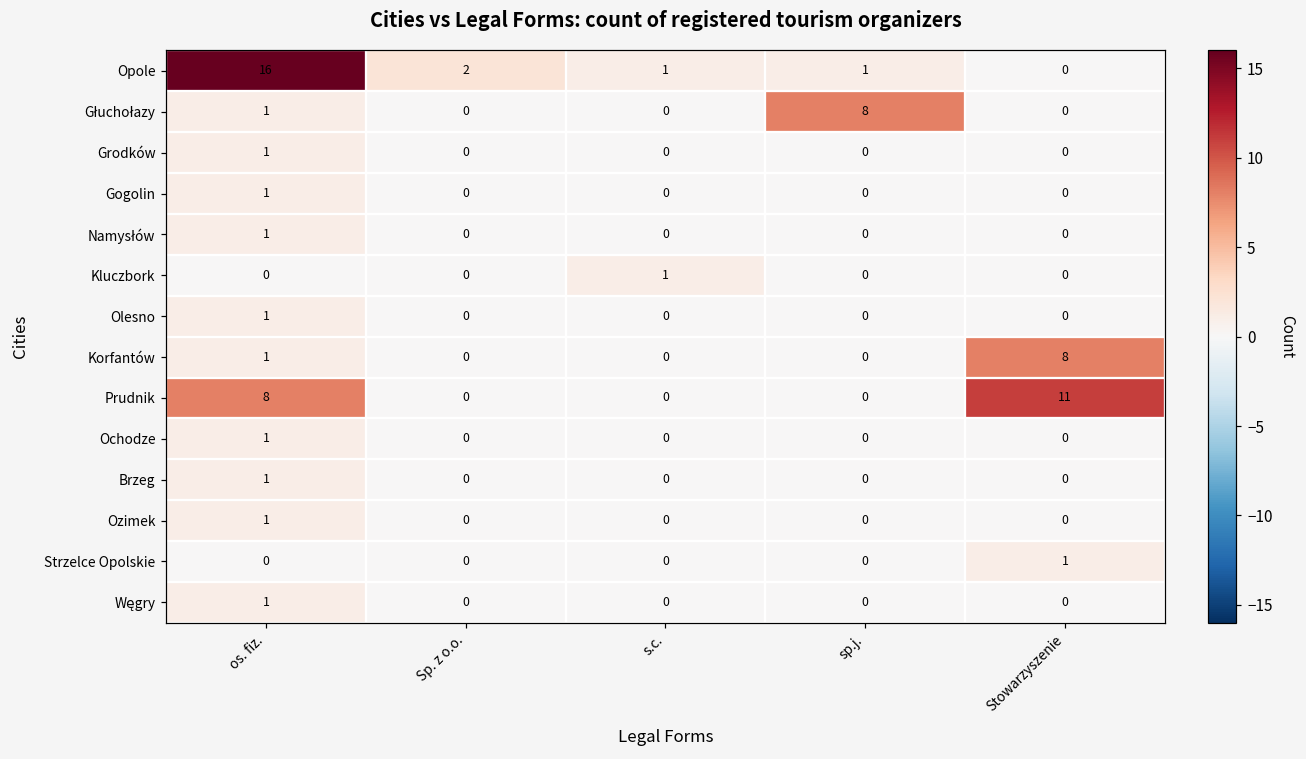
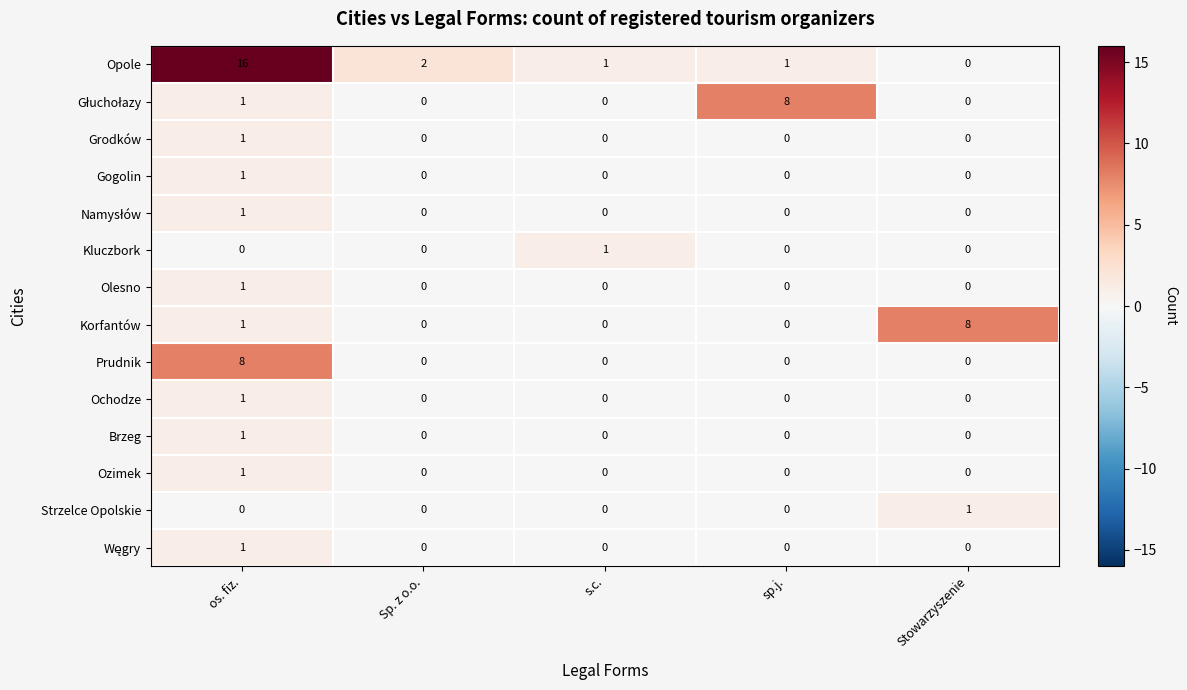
Prudnik, Stowarzyszenie: 11 -> 0
